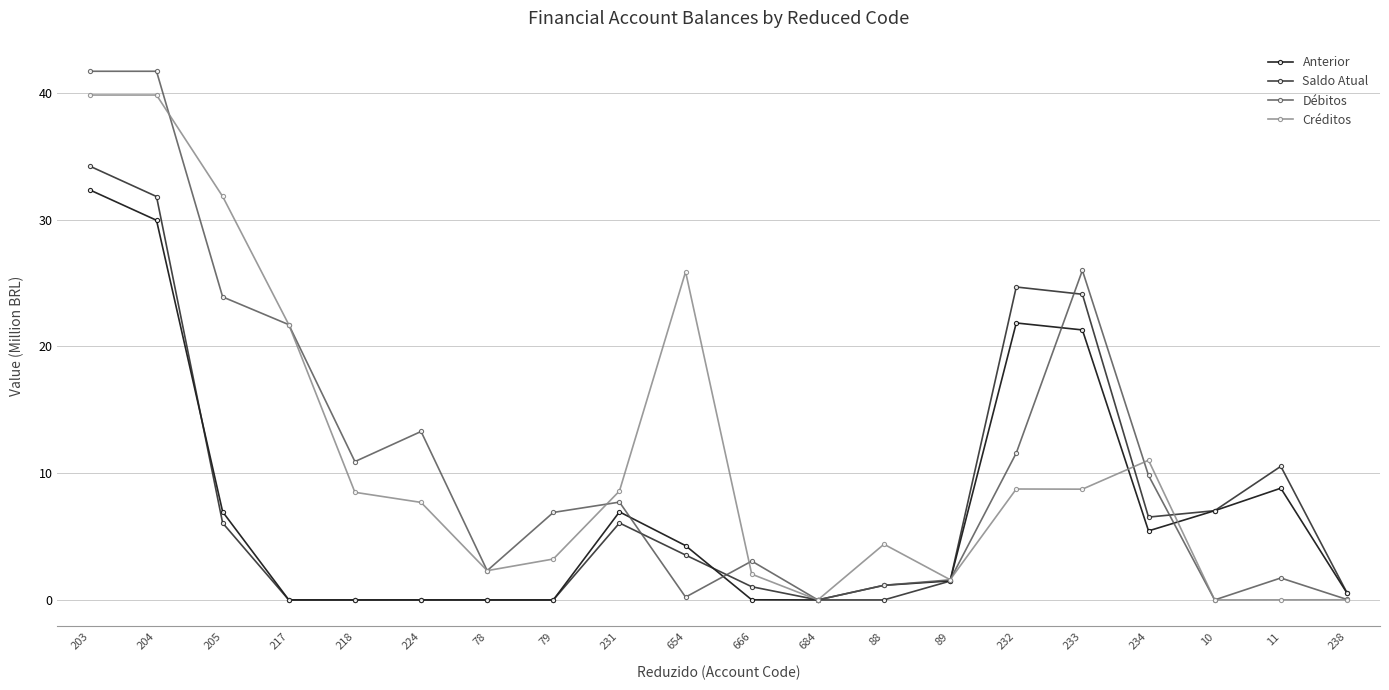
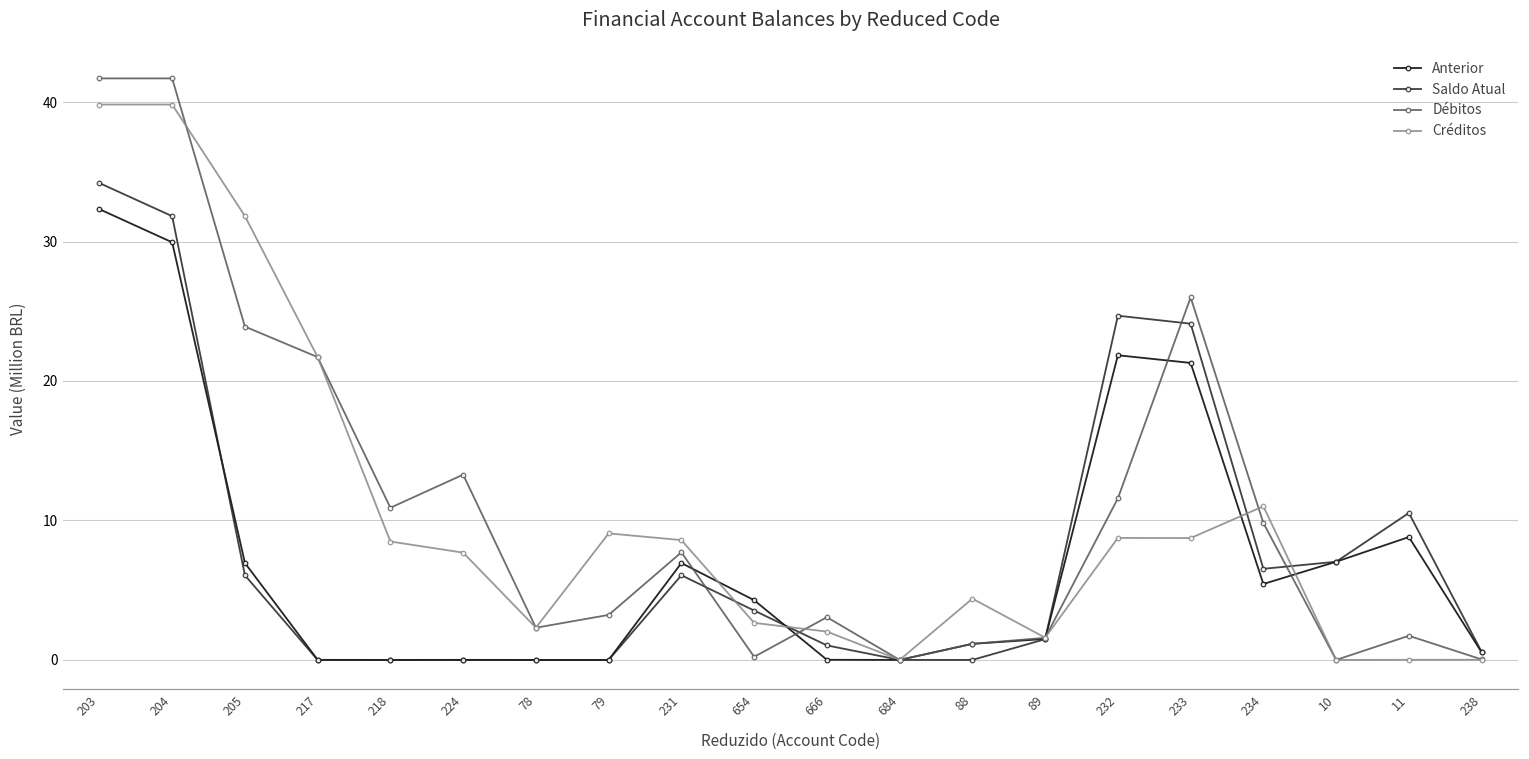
Débitos, 79: 6.9 -> 3.2
Créditos, 79: 3.2 -> 9.1
Créditos, 654: 25.9 -> 2.7
